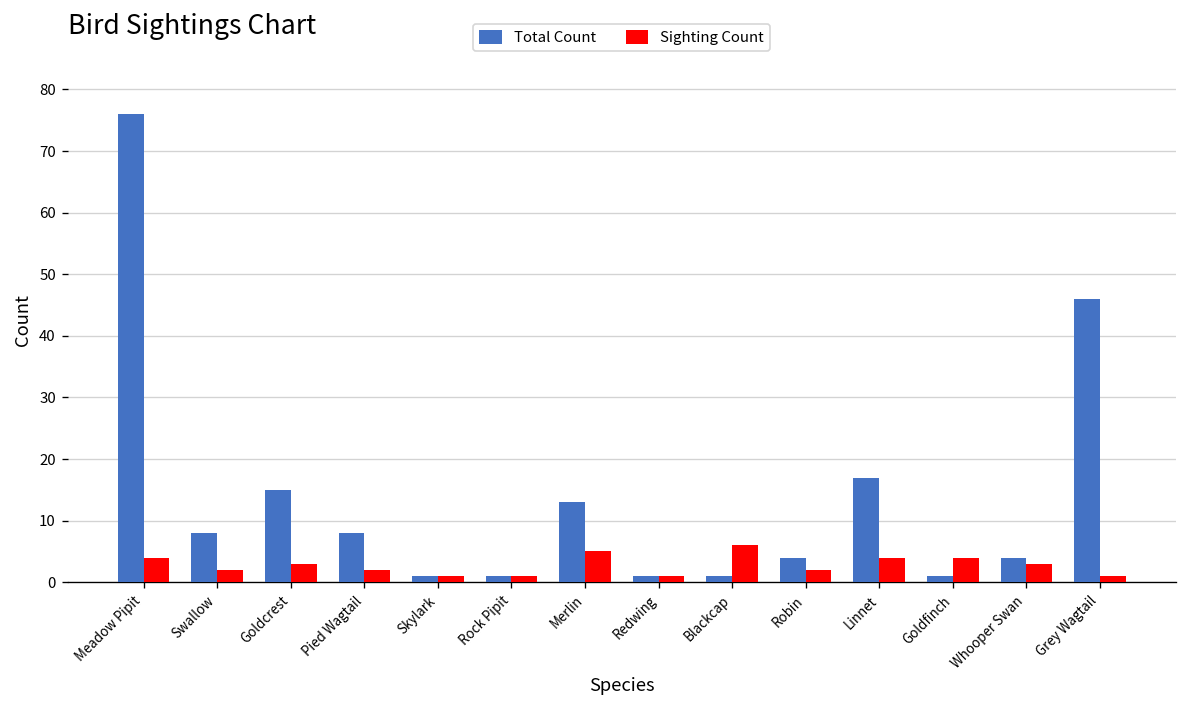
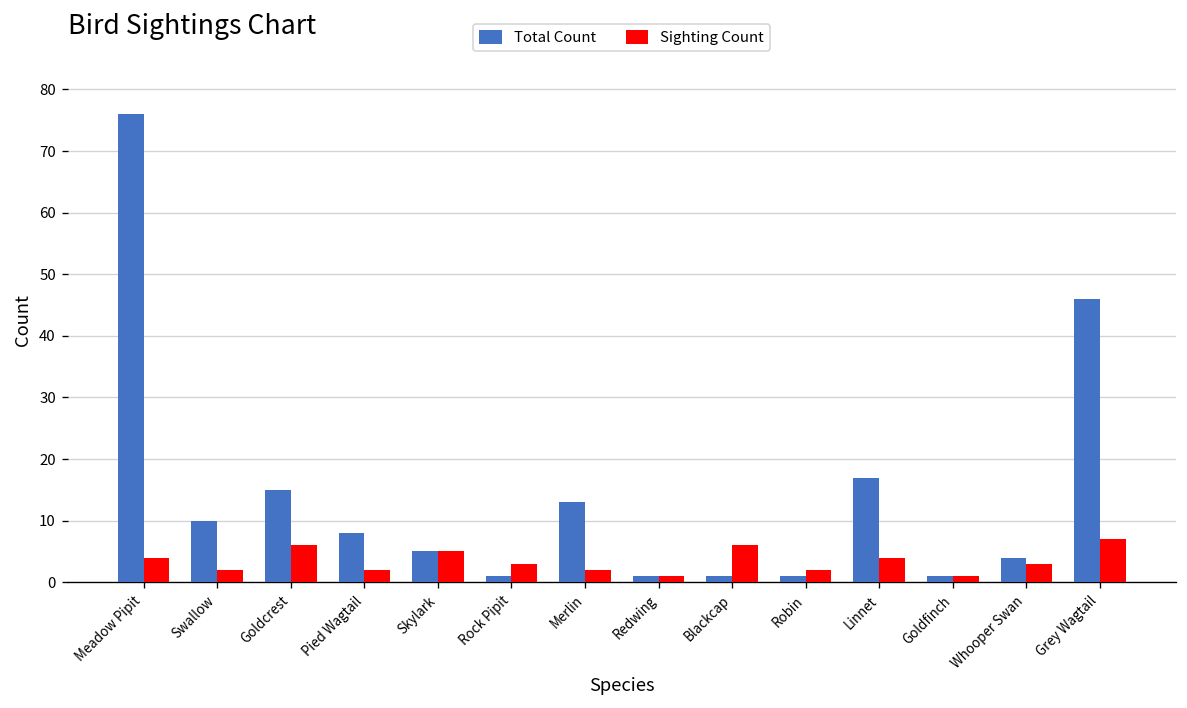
Total Count, Swallow: 8 -> 10
Sighting Count, Goldcrest: 3 -> 6
Total Count, Skylark: 1 -> 5
Sighting Count, Skylark: 1 -> 5
Sighting Count, Rock Pipit: 1 -> 3
Sighting Count, Merlin: 5 -> 2
Total Count, Robin: 4 -> 1
Sighting Count, Goldfinch: 4 -> 1
Sighting Count, Grey Wagtail: 1 -> 7
